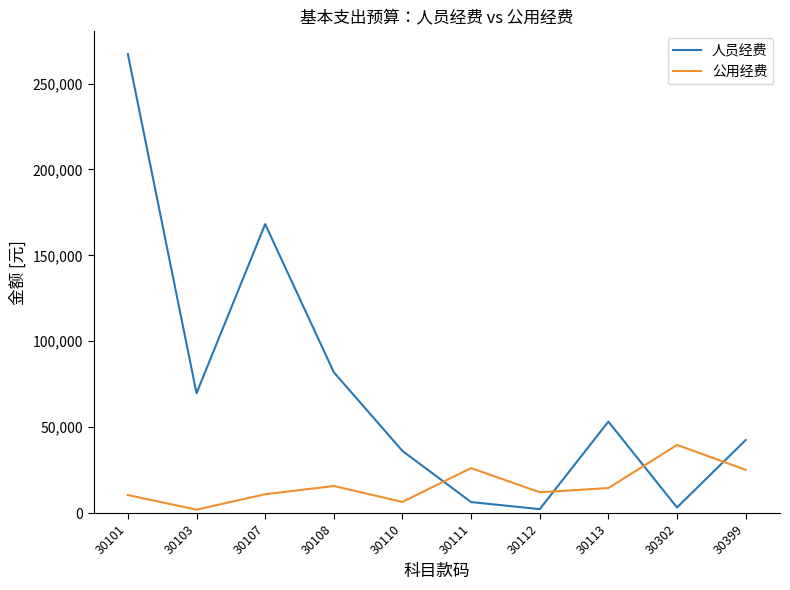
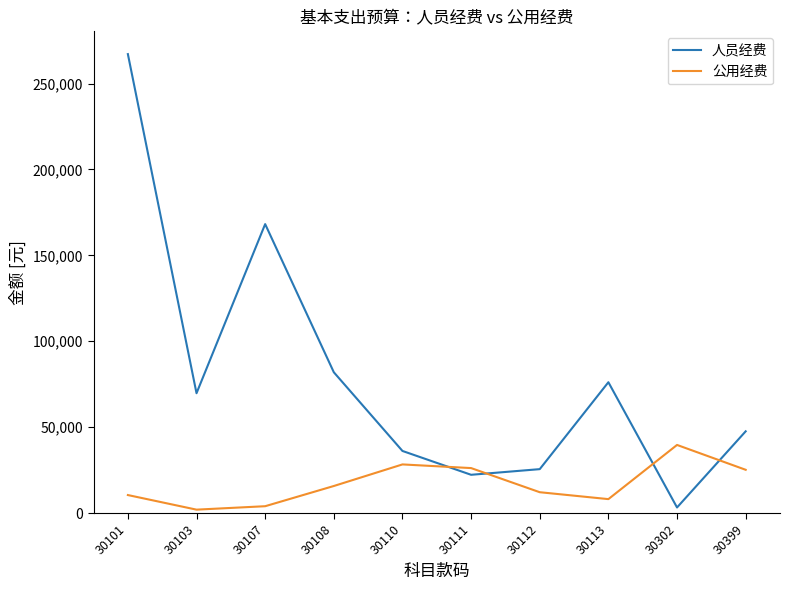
公用经费, 30107: 11,000 -> 4,000
公用经费, 30110: 7,000 -> 28,000
人员经费, 30111: 6,000 -> 22,000
人员经费, 30112: 2,000 -> 26,000
人员经费, 30113: 53,000 -> 76,000
公用经费, 30113: 15,000 -> 8,000
人员经费, 30399: 43,000 -> 48,000
